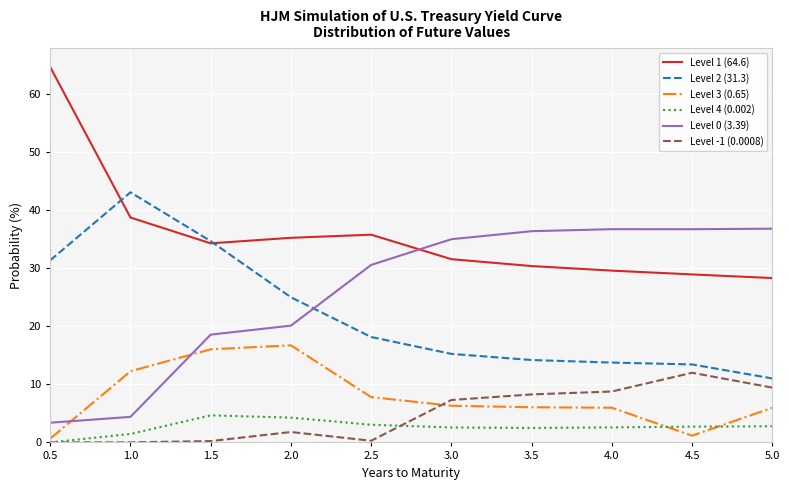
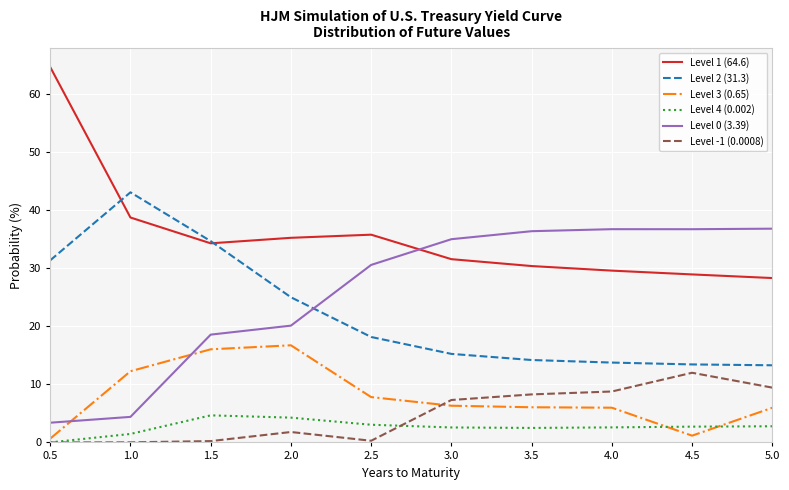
Level 2 (31.3), 5.0: 11 -> 13
